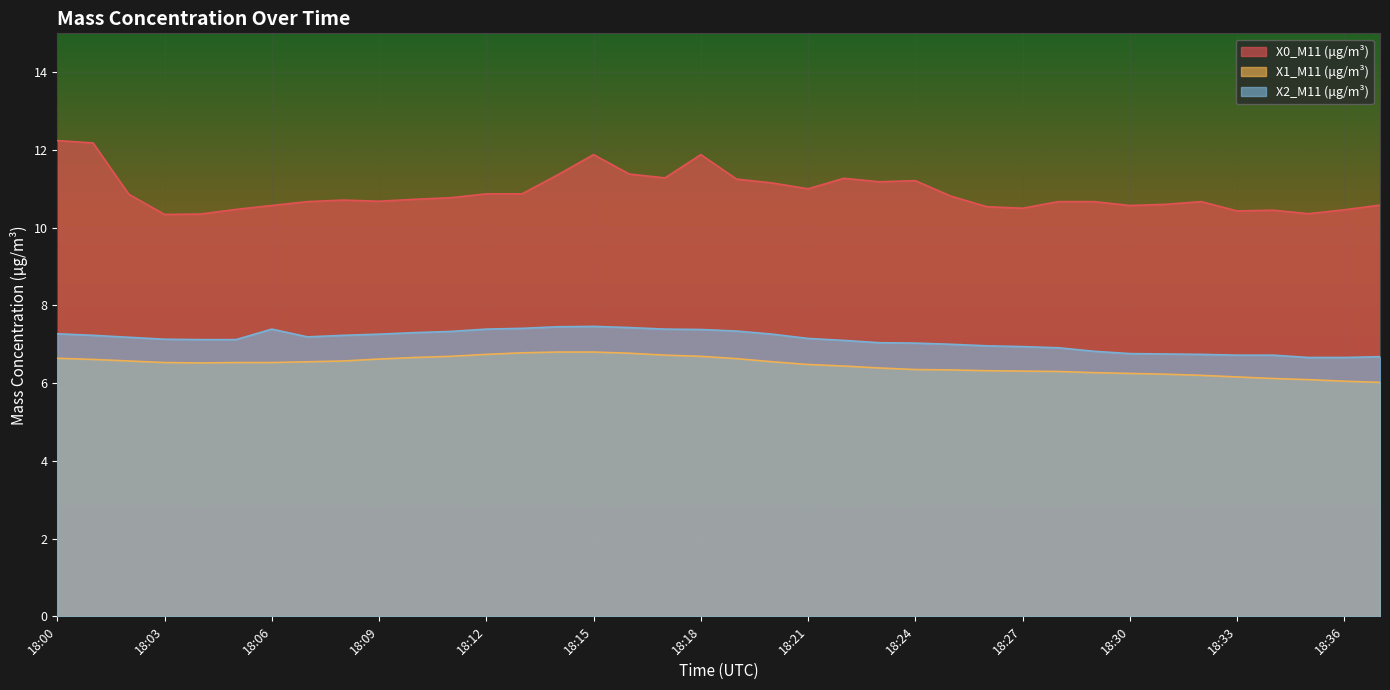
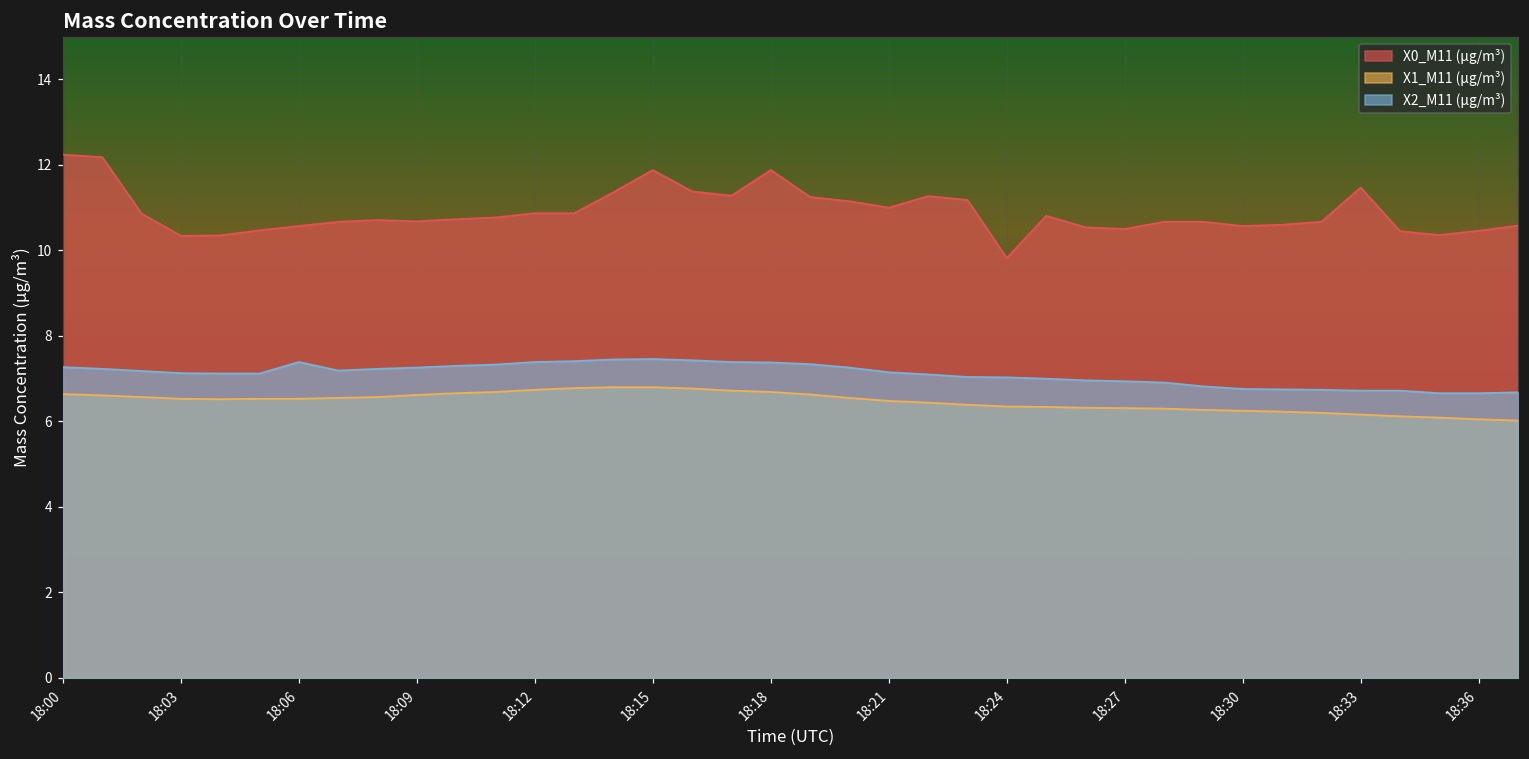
X0_M11 (μg/m³), 18:24: 11.2 -> 9.8
X0_M11 (μg/m³), 18:33: 10.4 -> 11.5
